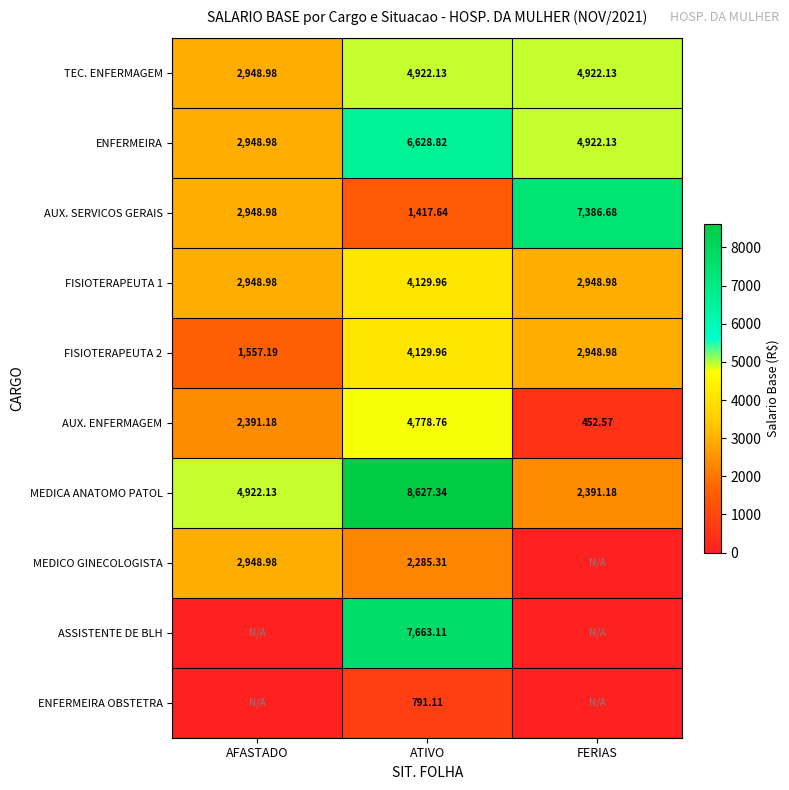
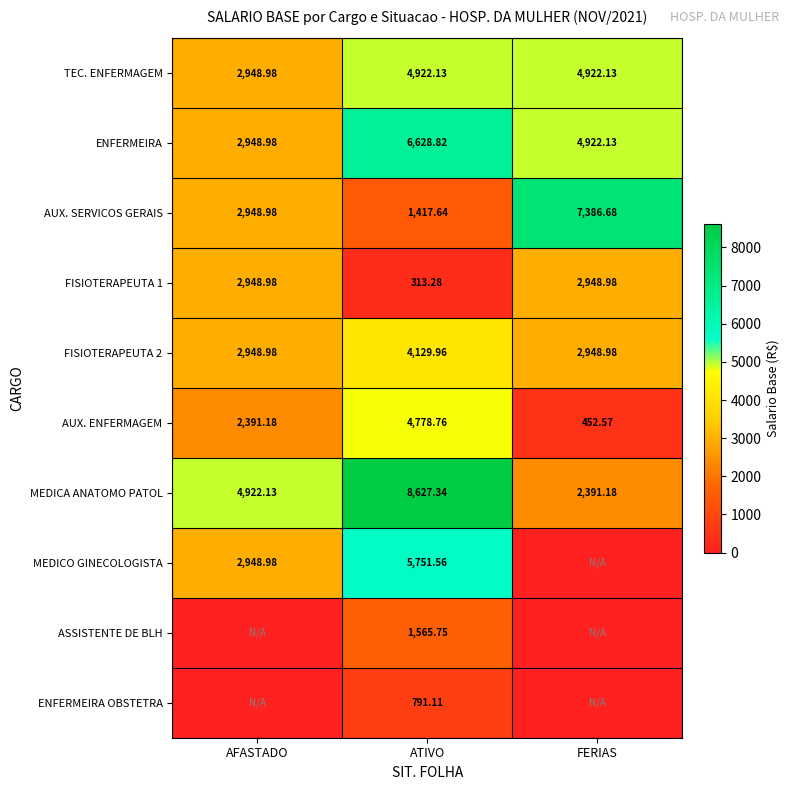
FISIOTERAPEUTA 1, ATIVO: 4,129.96 -> 313.28
FISIOTERAPEUTA 2, AFASTADO: 1,557.19 -> 2,948.98
MEDICO GINECOLOGISTA, ATIVO: 2,285.31 -> 5,751.56
ASSISTENTE DE BLH, ATIVO: 7,663.11 -> 1,565.75
